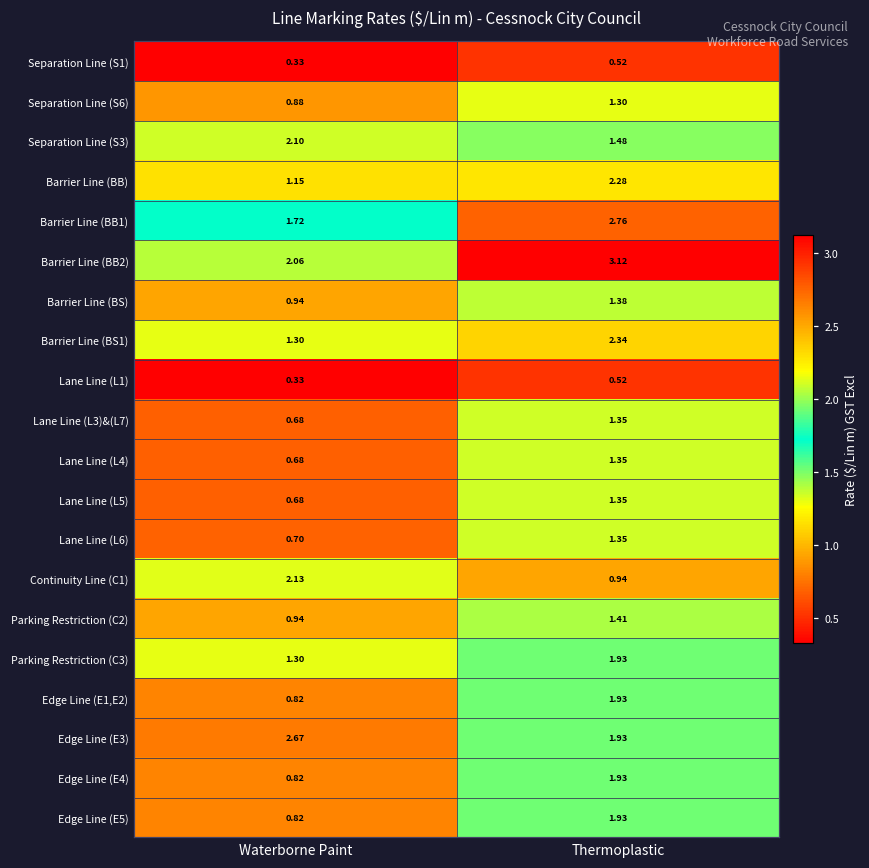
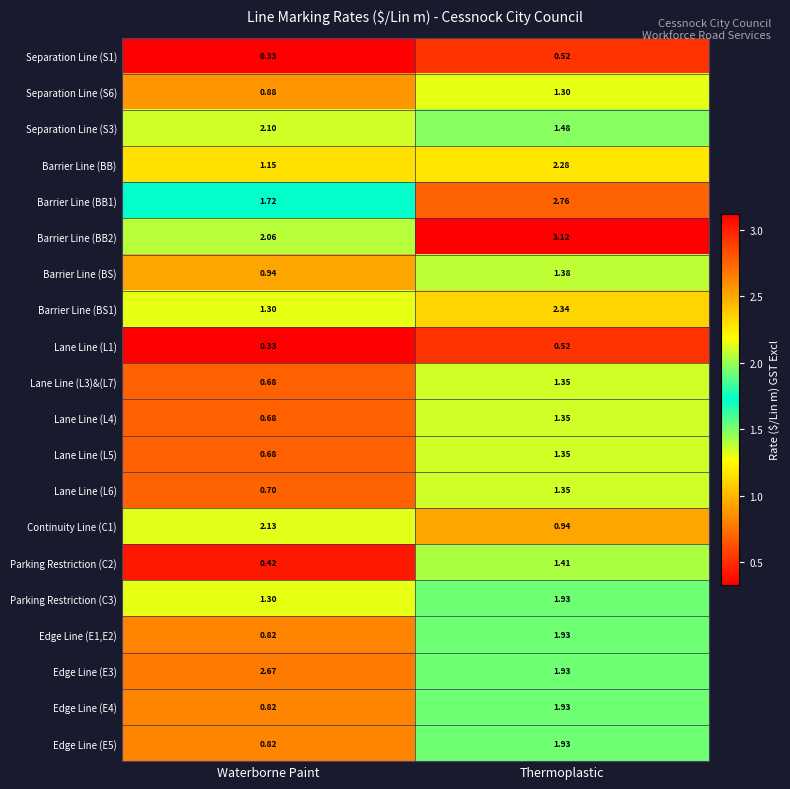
Parking Restriction (C2), Waterborne Paint: 0.94 -> 0.42
